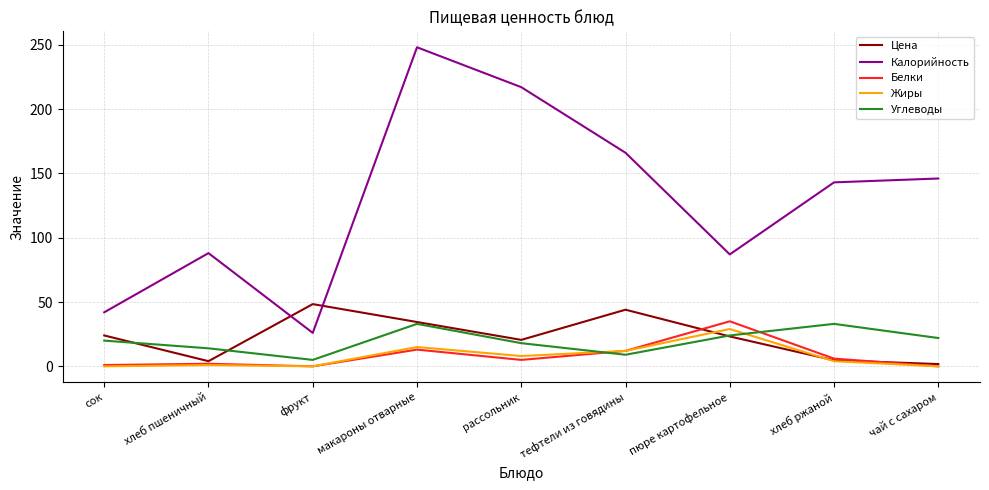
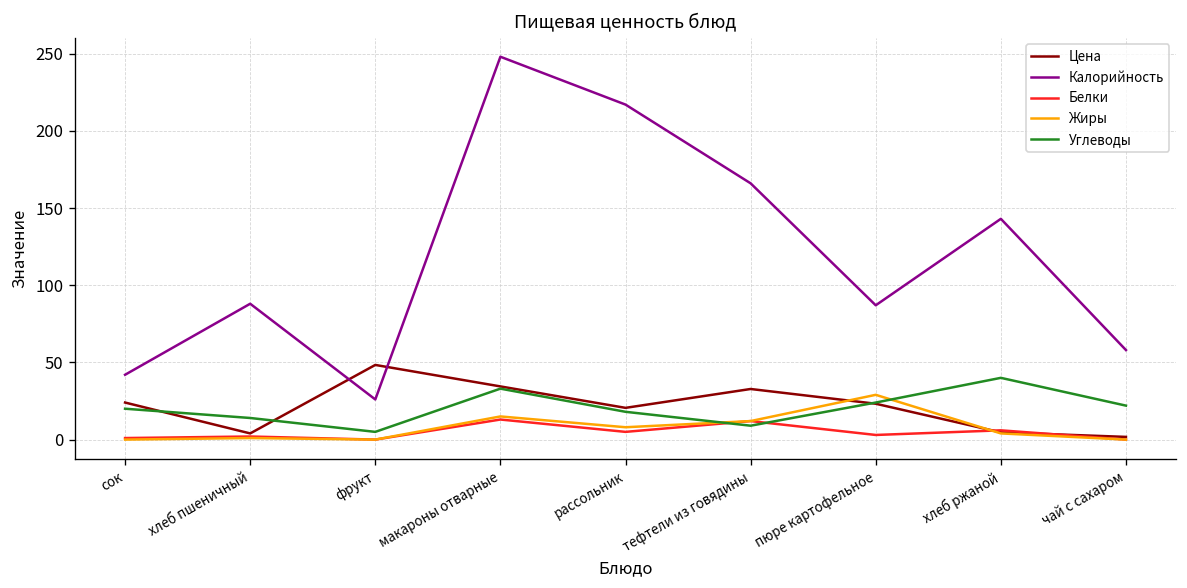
Цена, тефтели из говядины: 44 -> 33
Белки, пюре картофельное: 35 -> 3
Углеводы, хлеб ржаной: 33 -> 40
Калорийность, чай с сахаром: 146 -> 58
